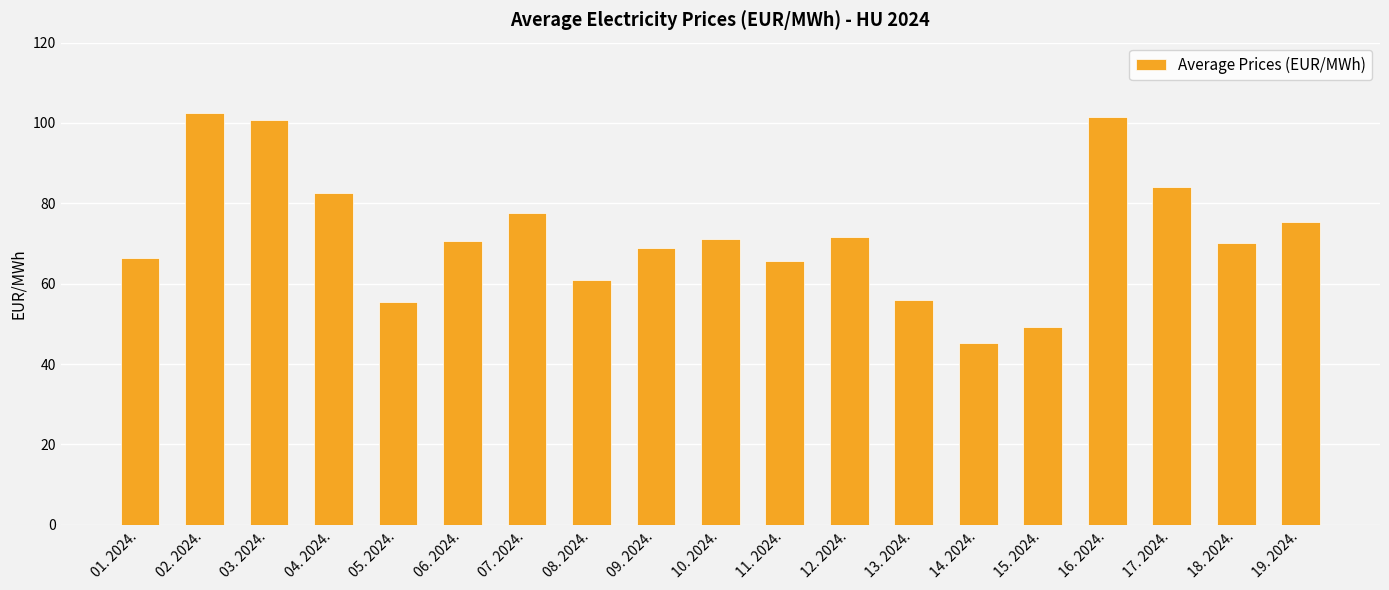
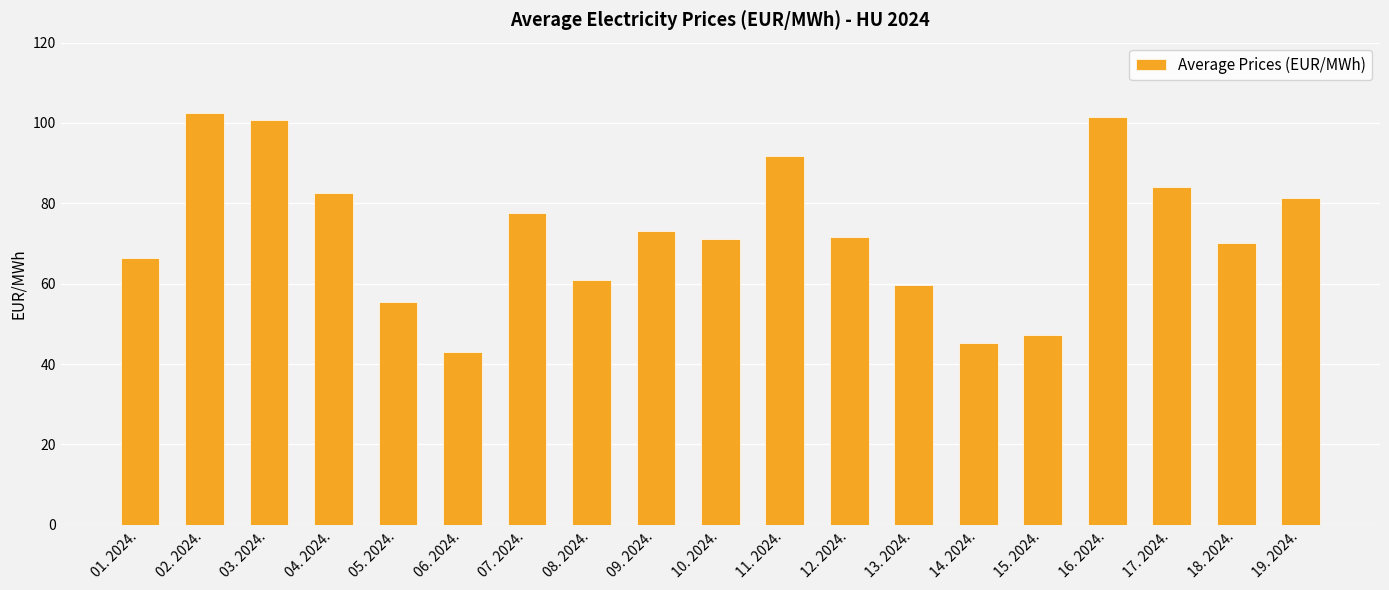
06. 2024.: 71 -> 43
09. 2024.: 69 -> 73
11. 2024.: 66 -> 92
13. 2024.: 56 -> 60
15. 2024.: 49 -> 47
19. 2024.: 75 -> 81
